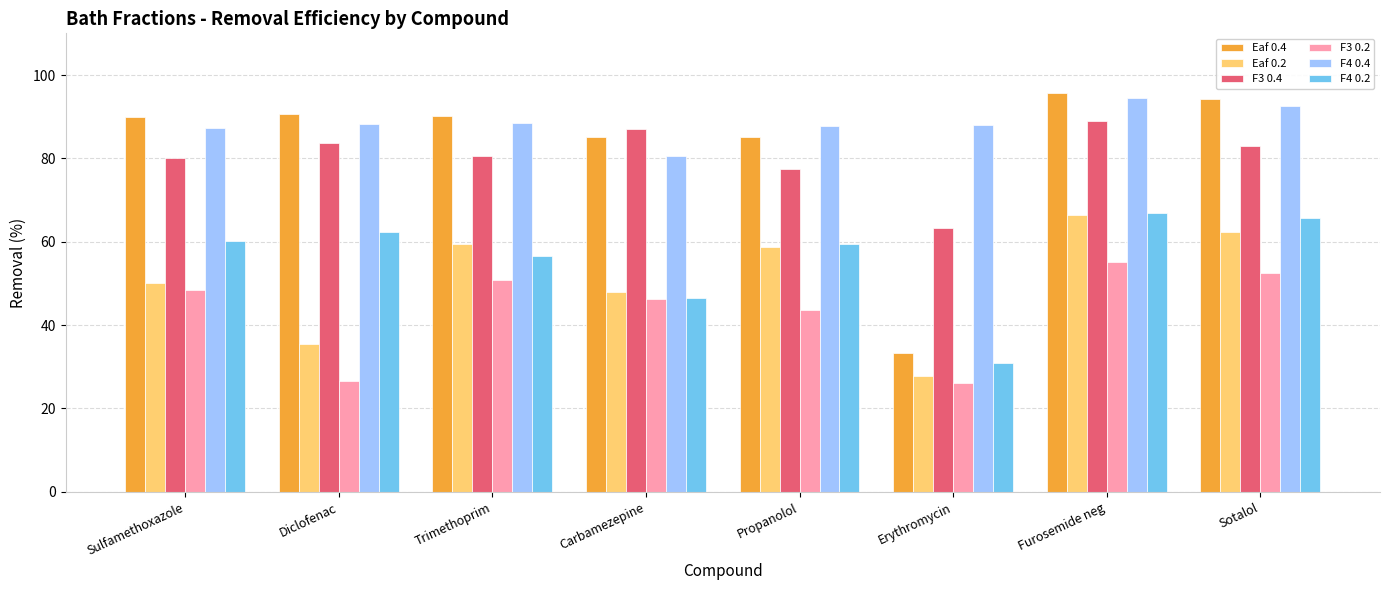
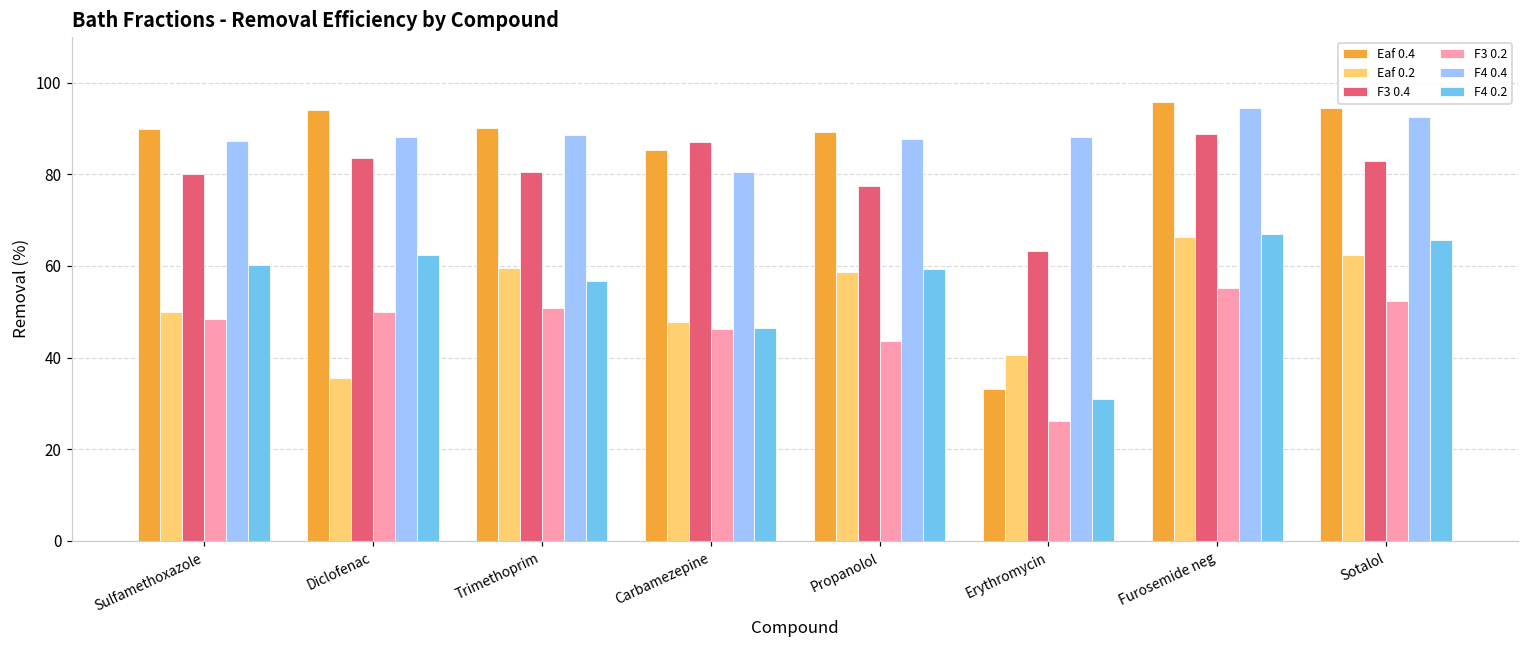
Eaf 0.4, Diclofenac: 91 -> 94
F3 0.2, Diclofenac: 26 -> 50
Eaf 0.4, Propanolol: 85 -> 89
Eaf 0.2, Erythromycin: 28 -> 41
